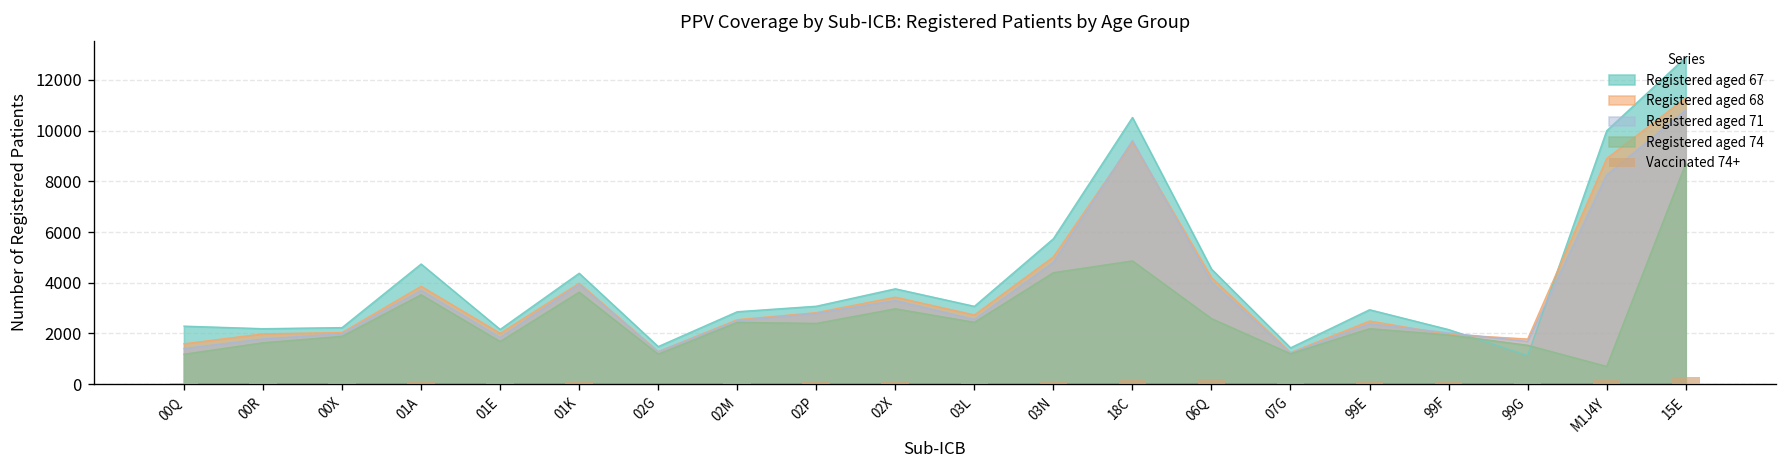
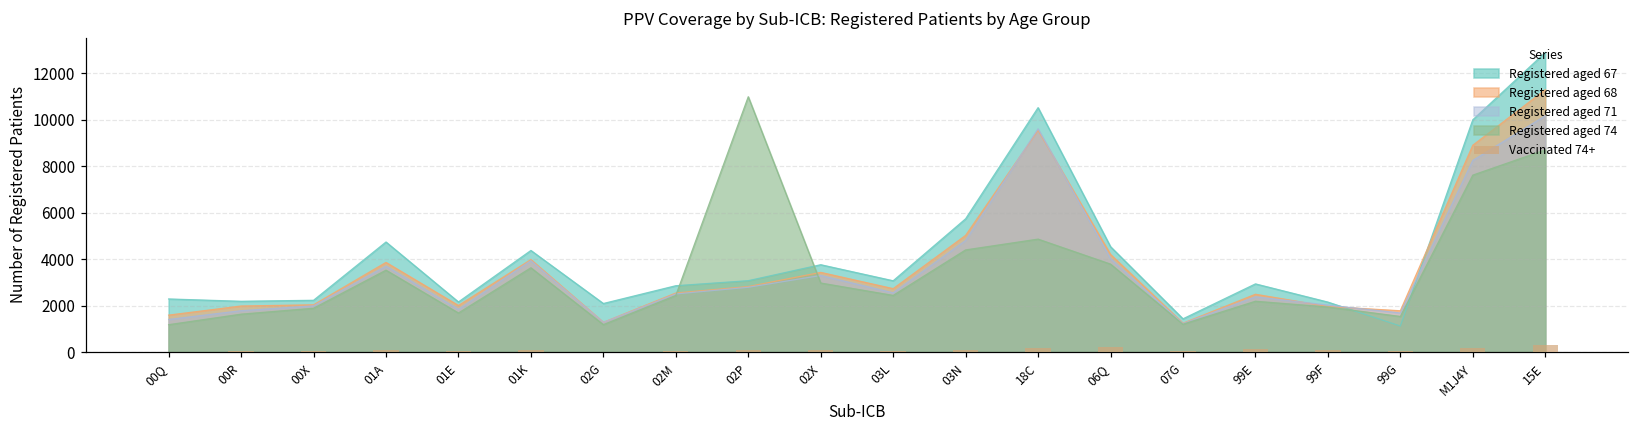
Registered aged 67, 02G: 1500 -> 2100
Registered aged 74, 02P: 2400 -> 11000
Registered aged 74, 06Q: 2600 -> 3800
Registered aged 74, M1J4Y: 700 -> 7600
Registered aged 71, 15E: 10800 -> 10200
